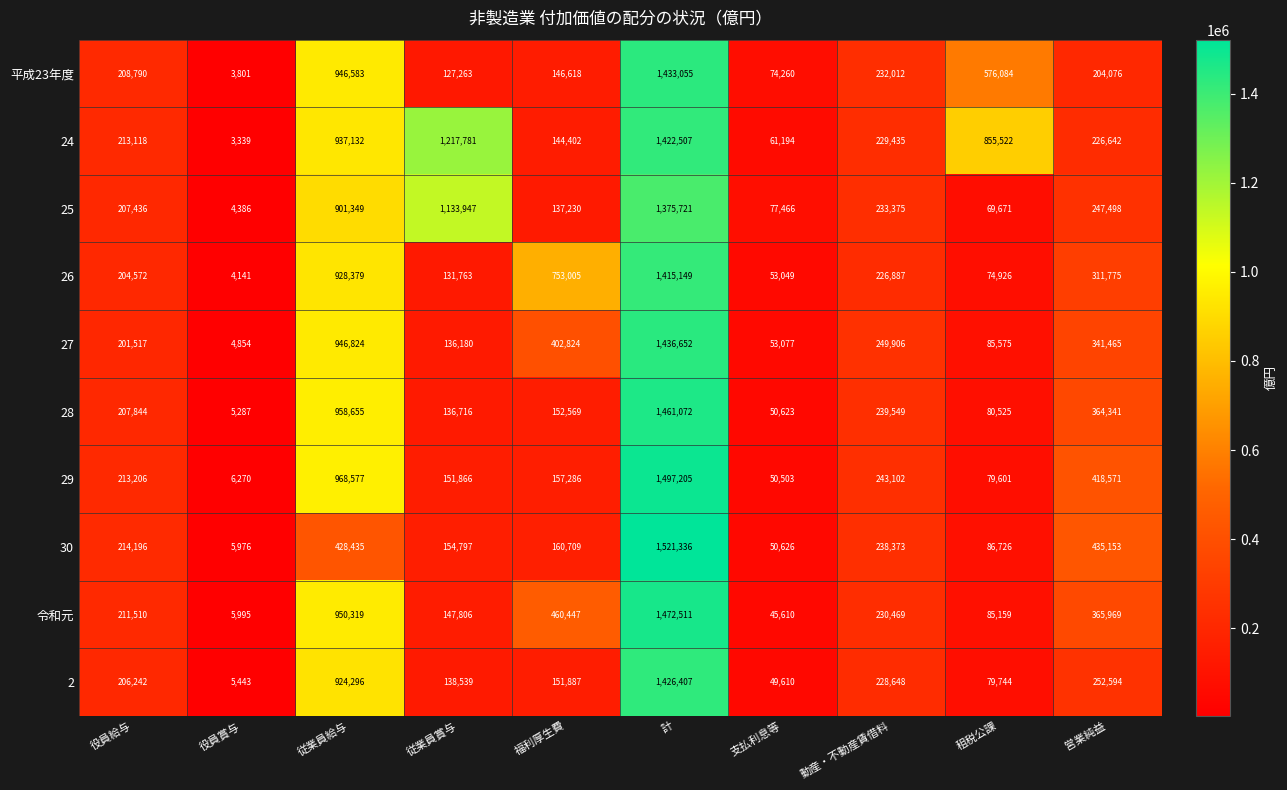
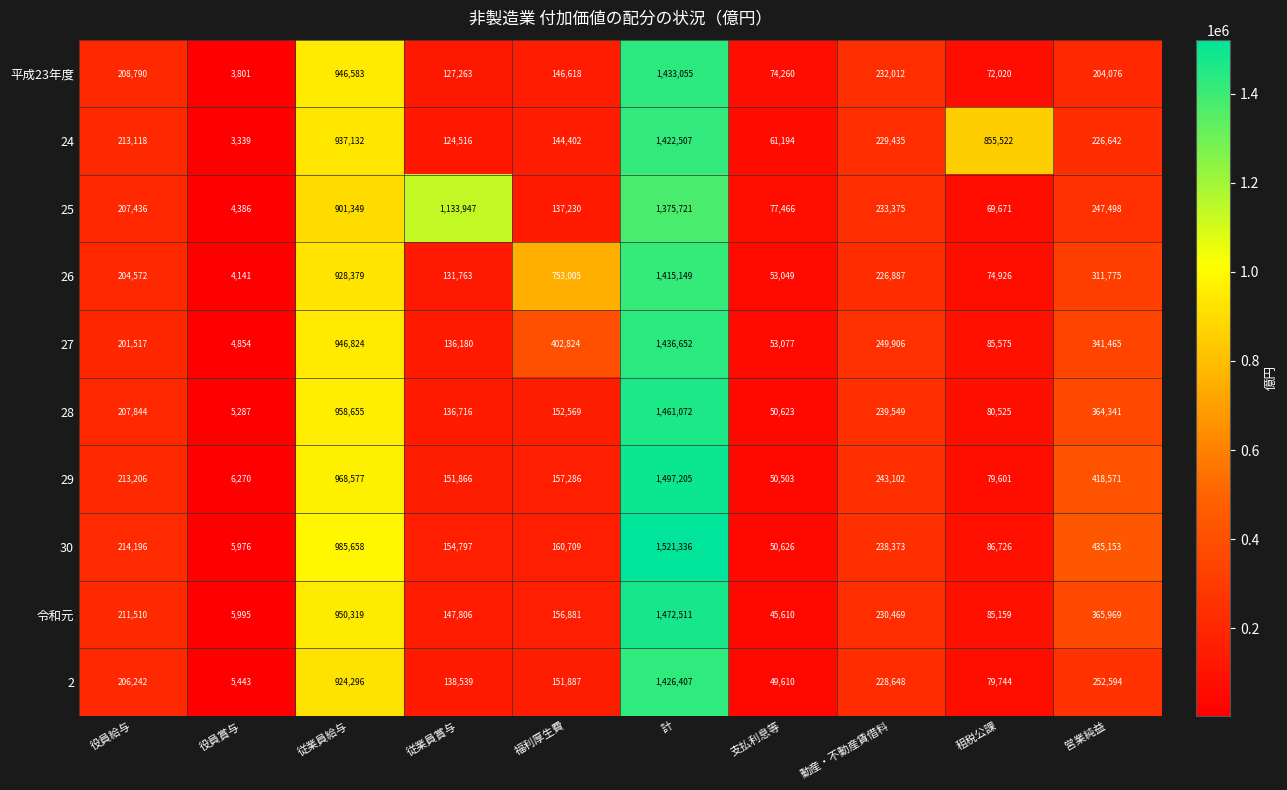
平成23年度, 租税公課: 576,084 -> 72,020
24, 従業員賞与: 1,217,781 -> 124,516
30, 従業員給与: 428,435 -> 985,658
令和元, 福利厚生費: 460,447 -> 156,881
